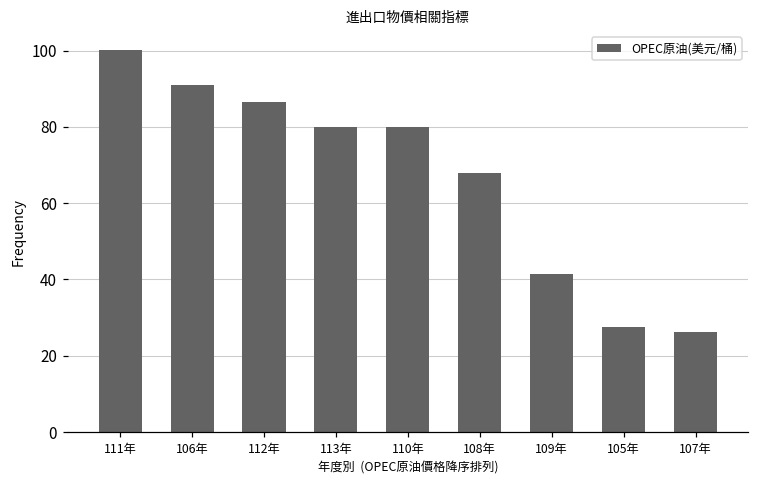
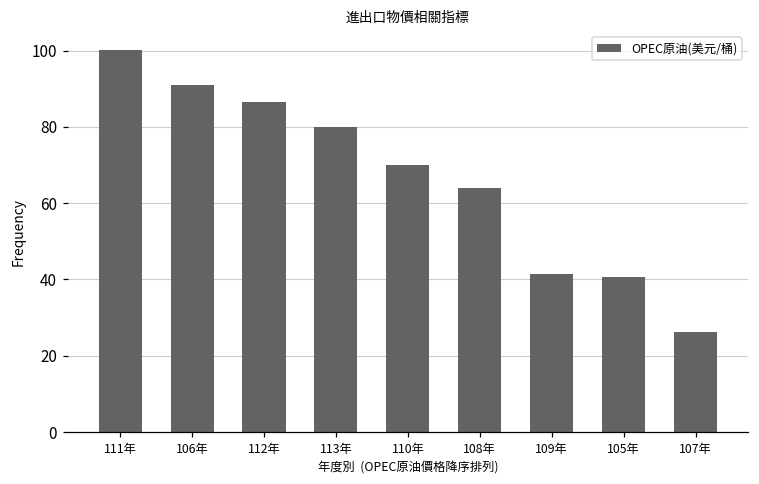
110年: 80 -> 70
108年: 68 -> 64
105年: 28 -> 41
